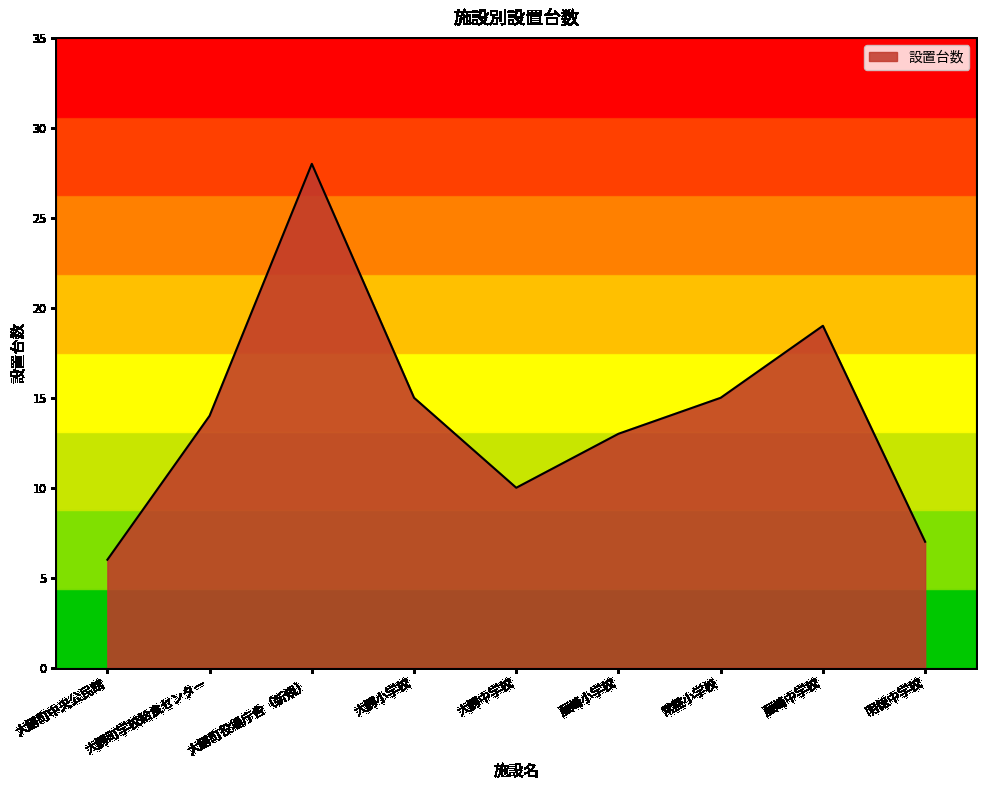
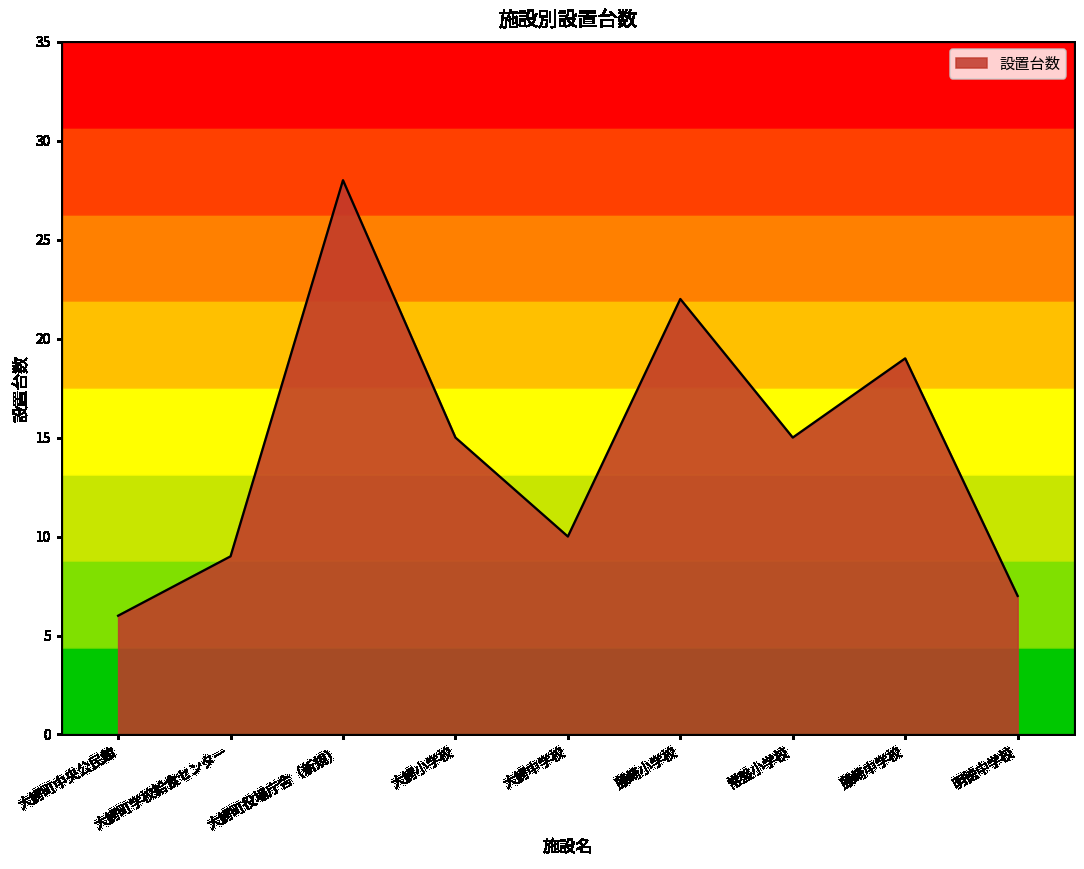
大鰐町学校給食センター: 14 -> 9
藤崎小学校: 13 -> 22
